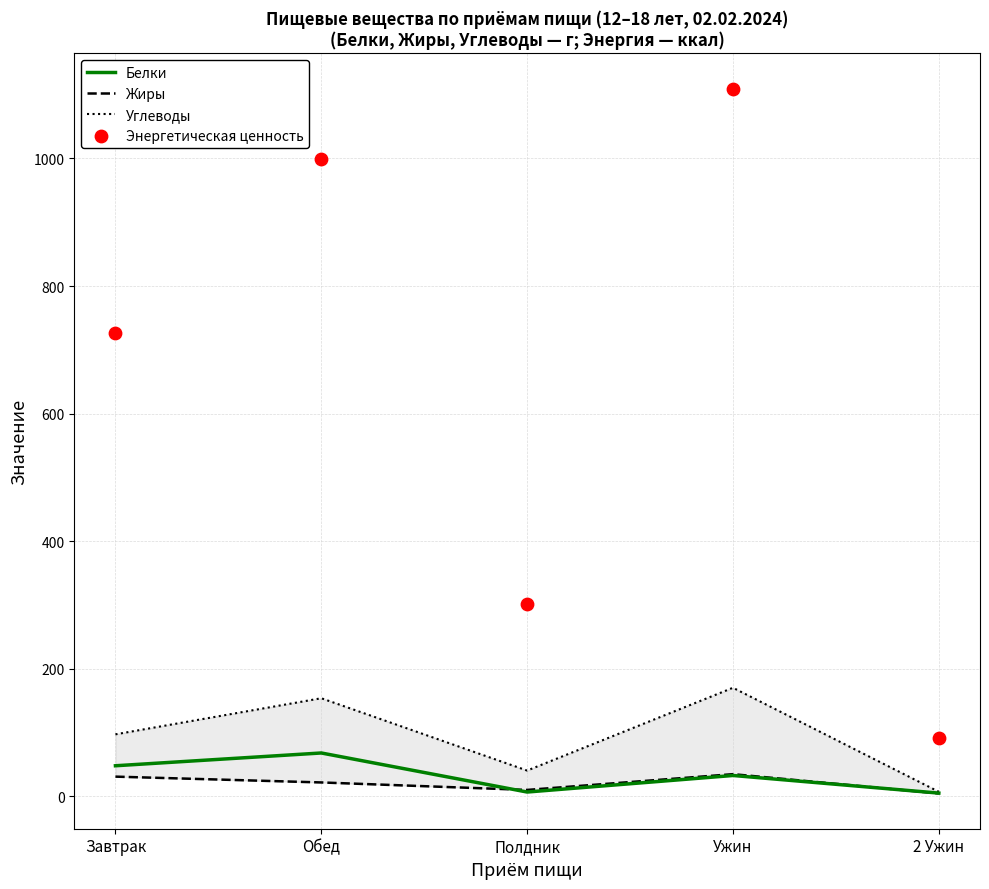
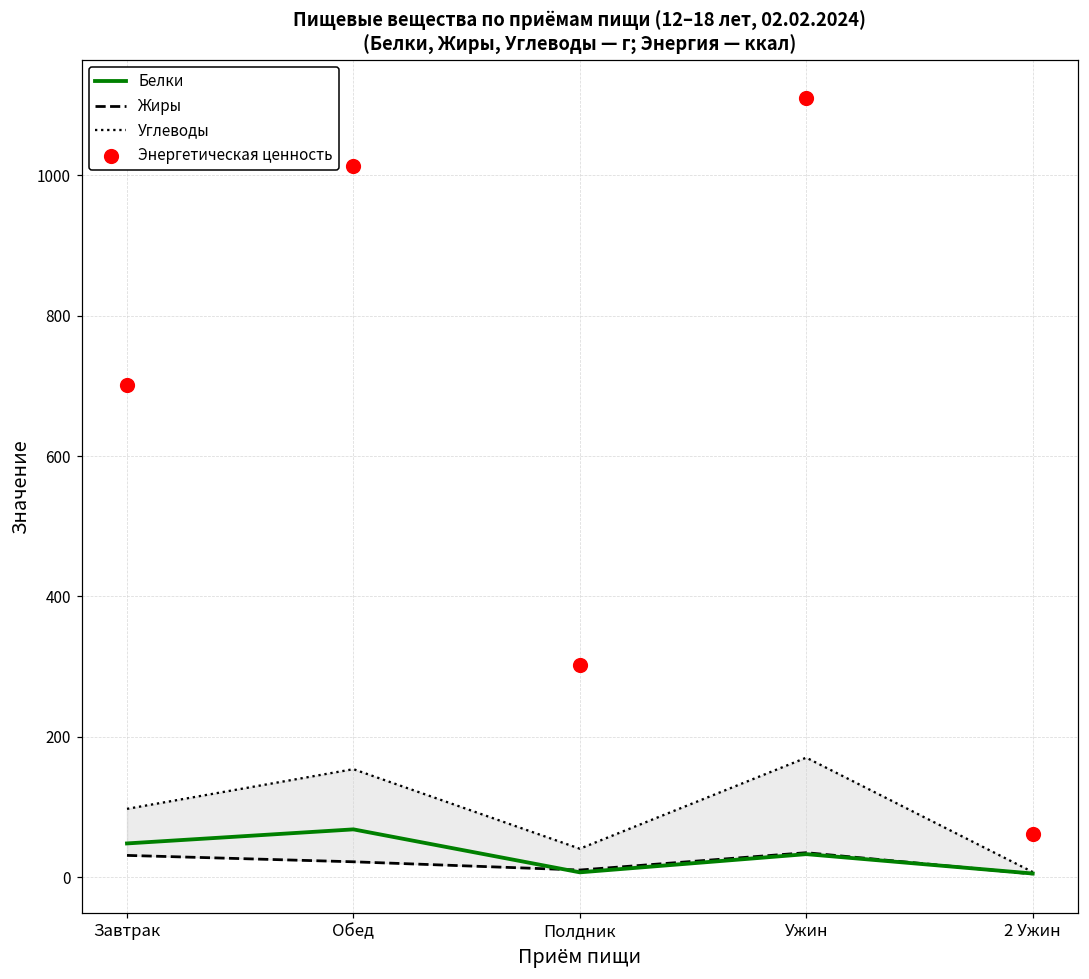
Энергетическая ценность, Завтрак: 730 -> 700
Энергетическая ценность, Обед: 1000 -> 1010
Энергетическая ценность, 2 Ужин: 90 -> 60
